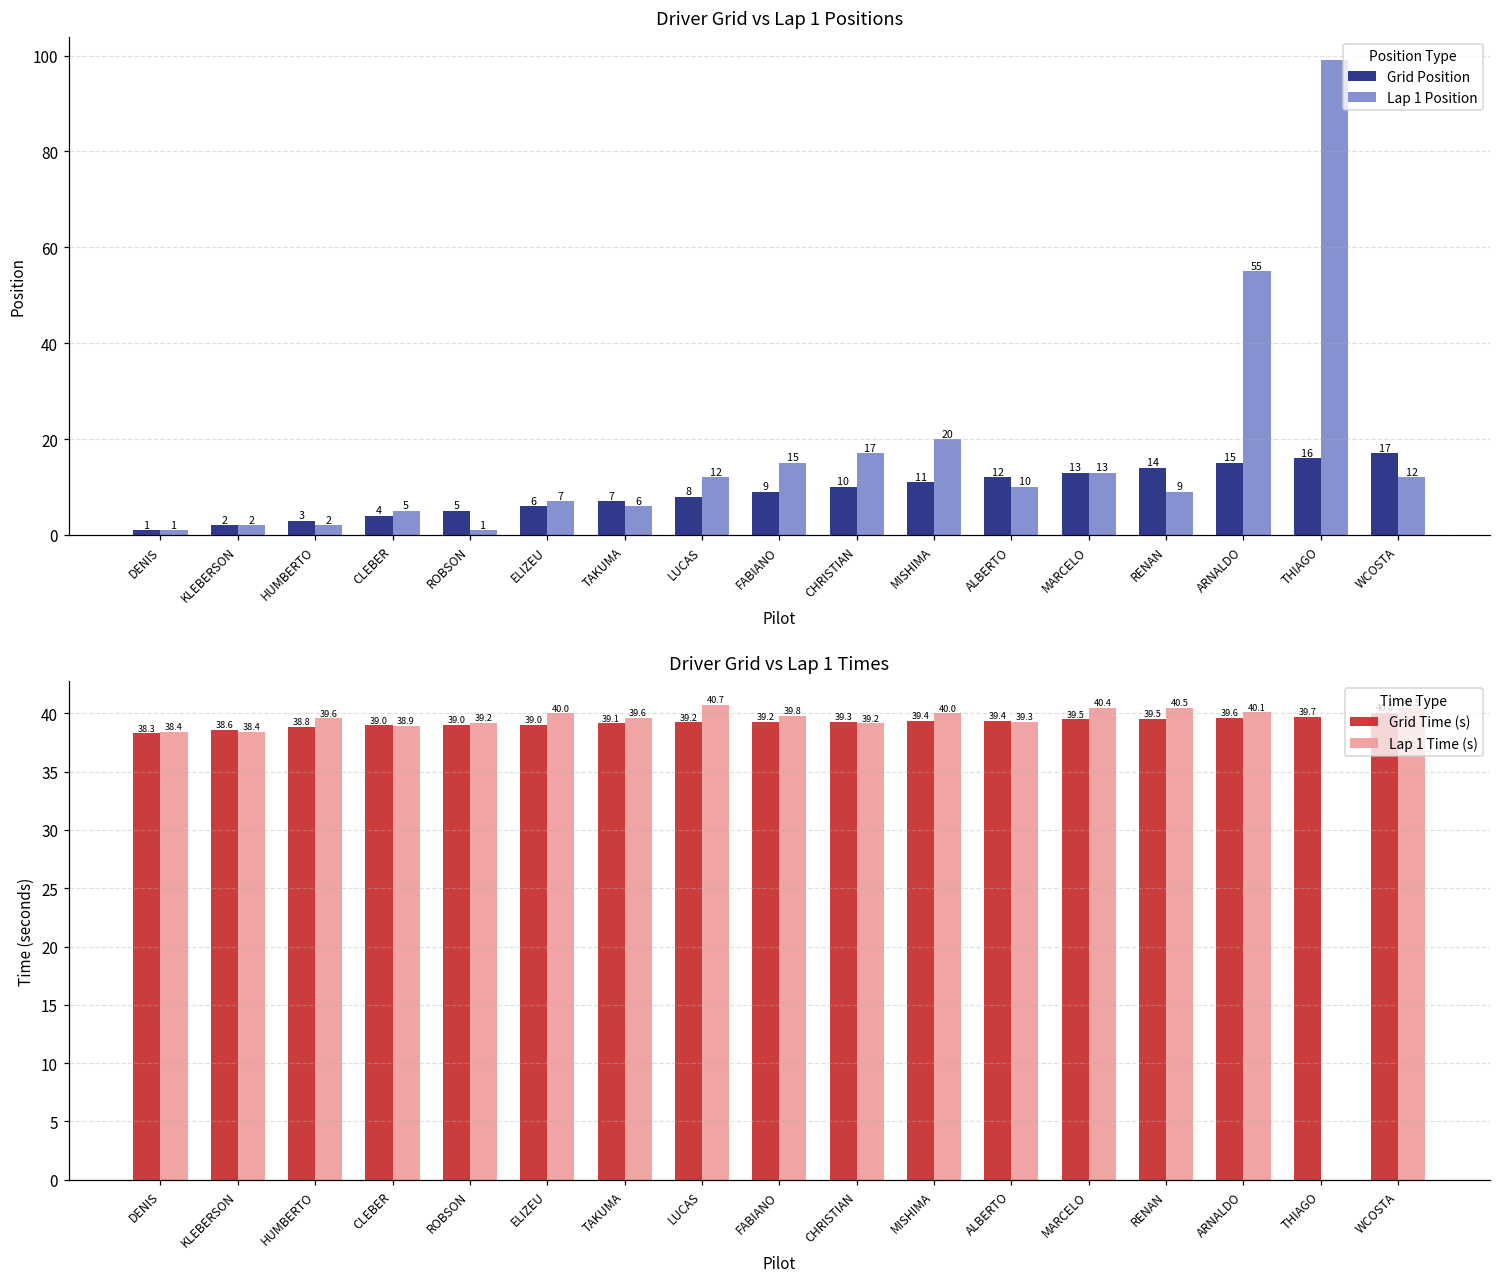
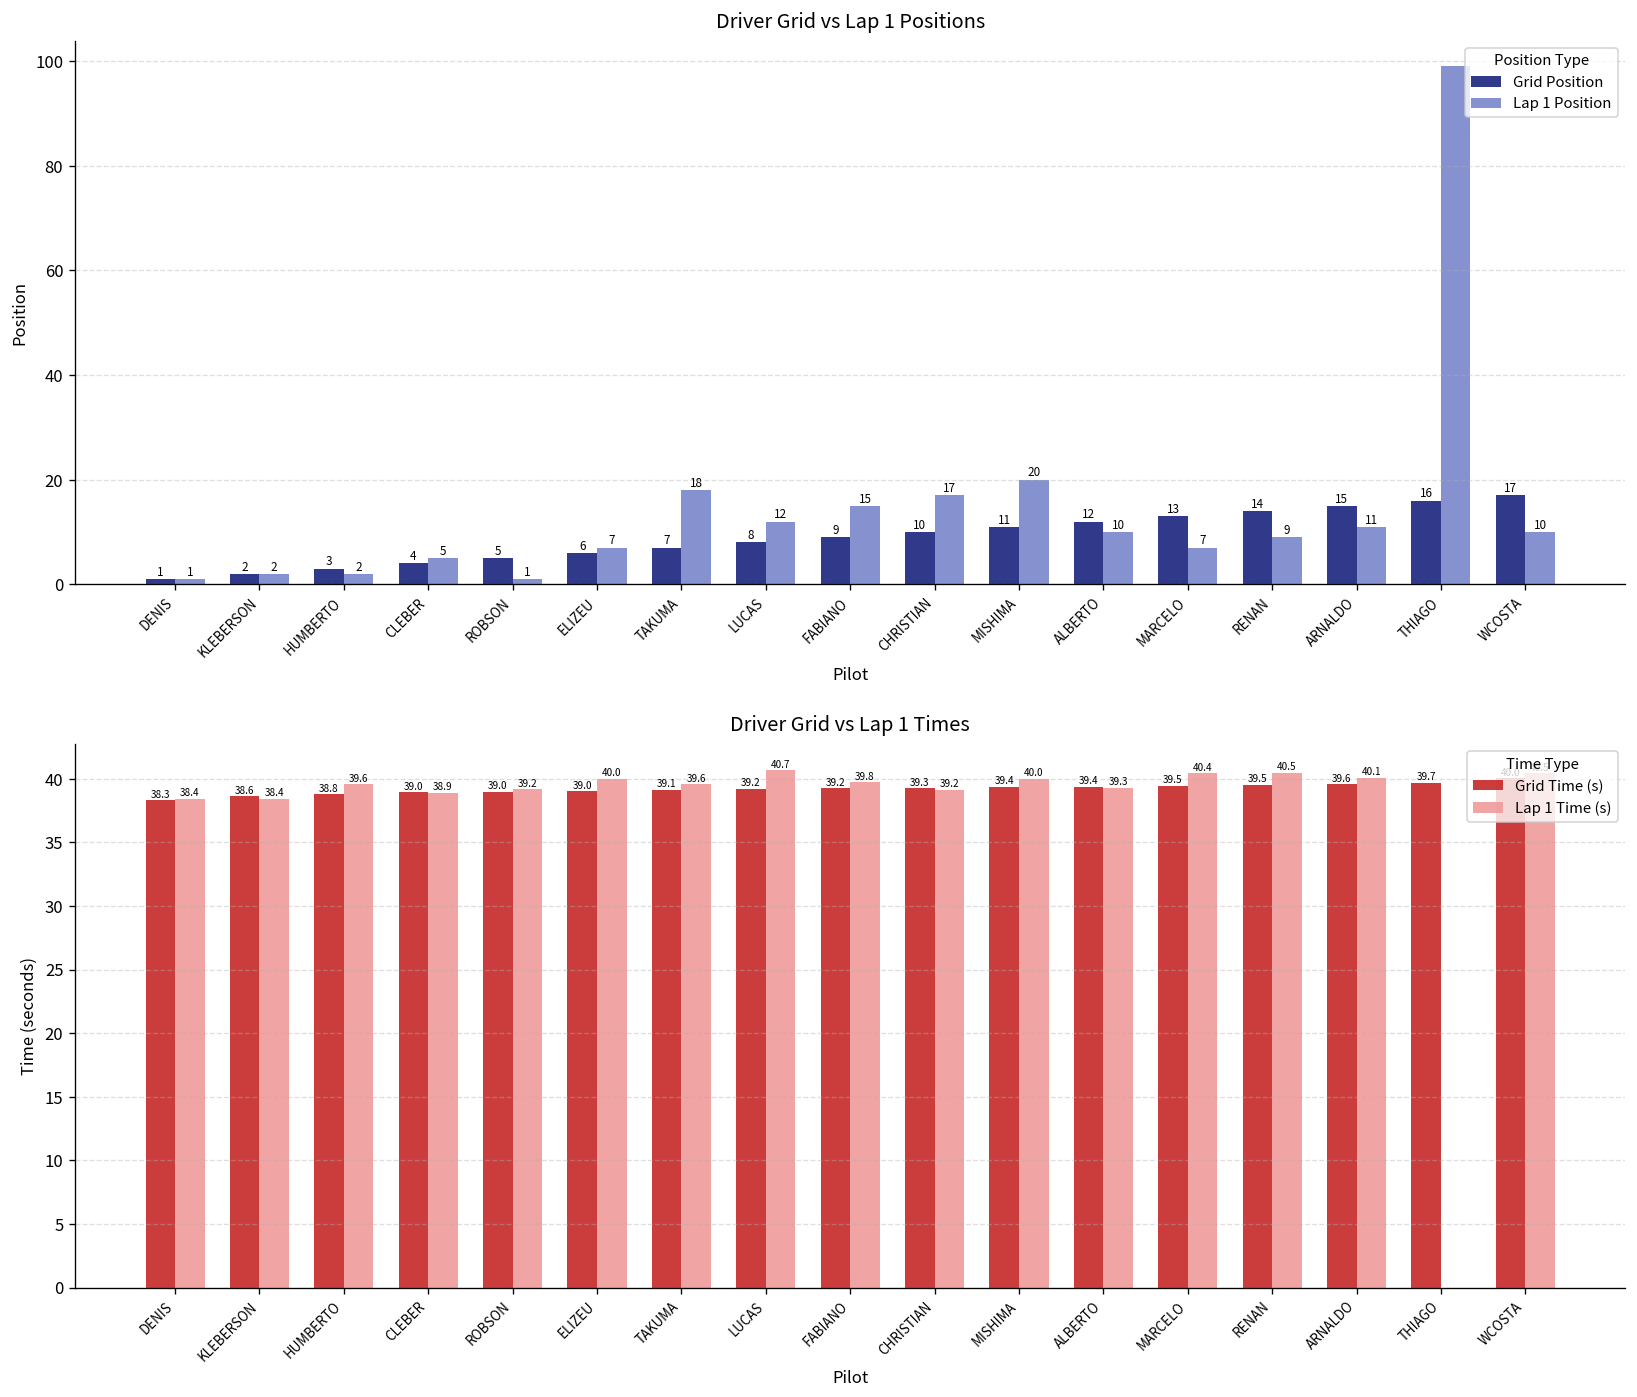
Driver Grid vs Lap 1 Positions, Lap 1 Position, TAKUMA: 6 -> 18
Driver Grid vs Lap 1 Positions, Lap 1 Position, MARCELO: 13 -> 7
Driver Grid vs Lap 1 Positions, Lap 1 Position, ARNALDO: 55 -> 11
Driver Grid vs Lap 1 Positions, Lap 1 Position, WCOSTA: 12 -> 10
